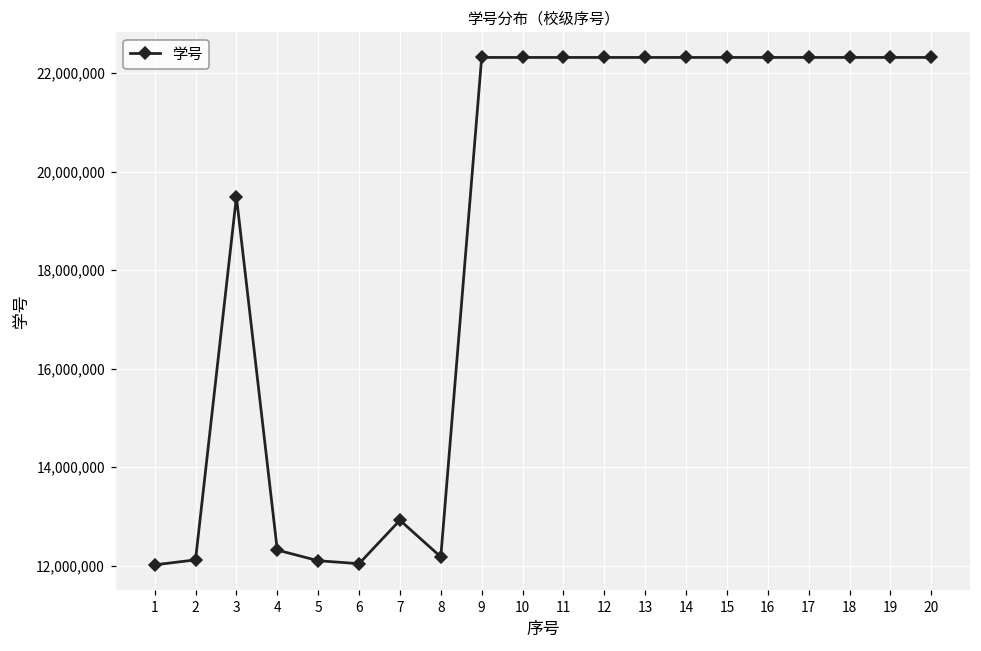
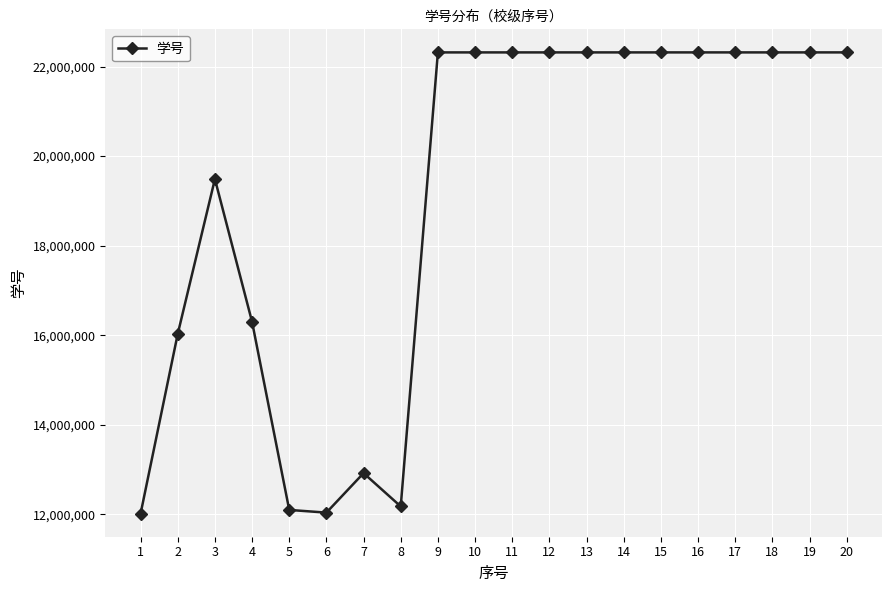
2: 12,100,000 -> 16,000,000
4: 12,300,000 -> 16,300,000
